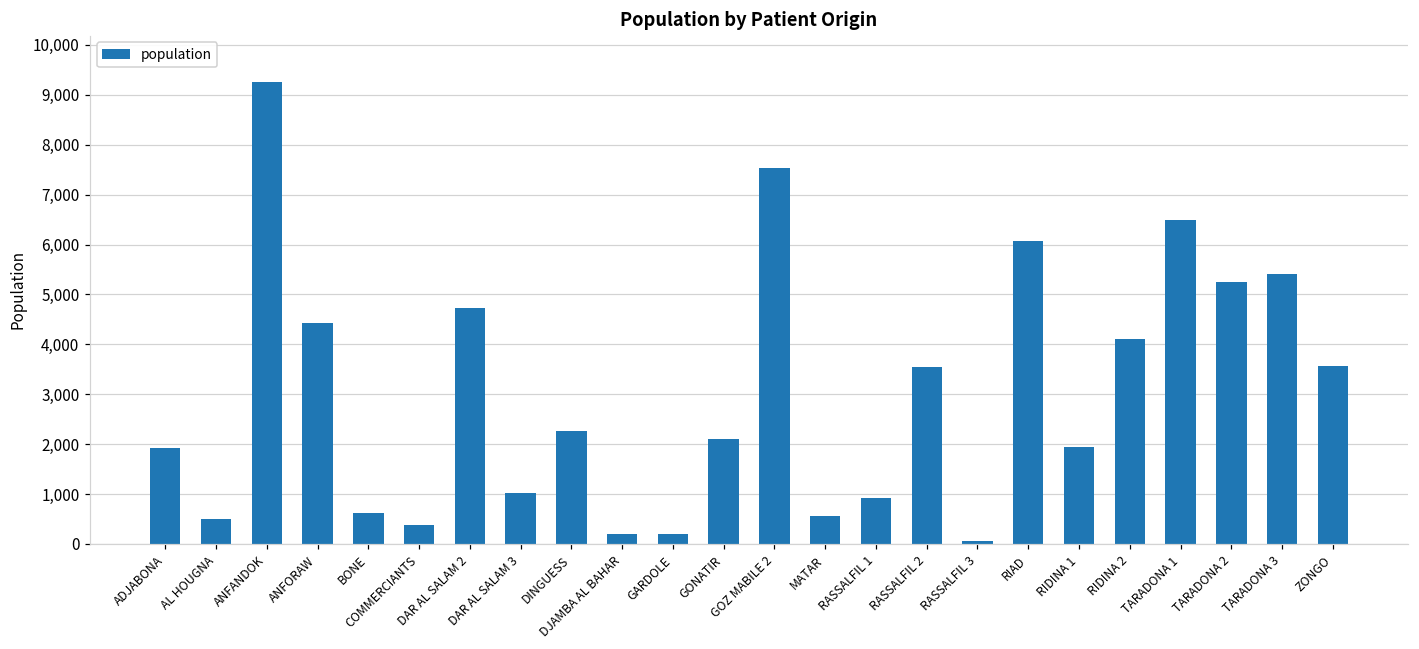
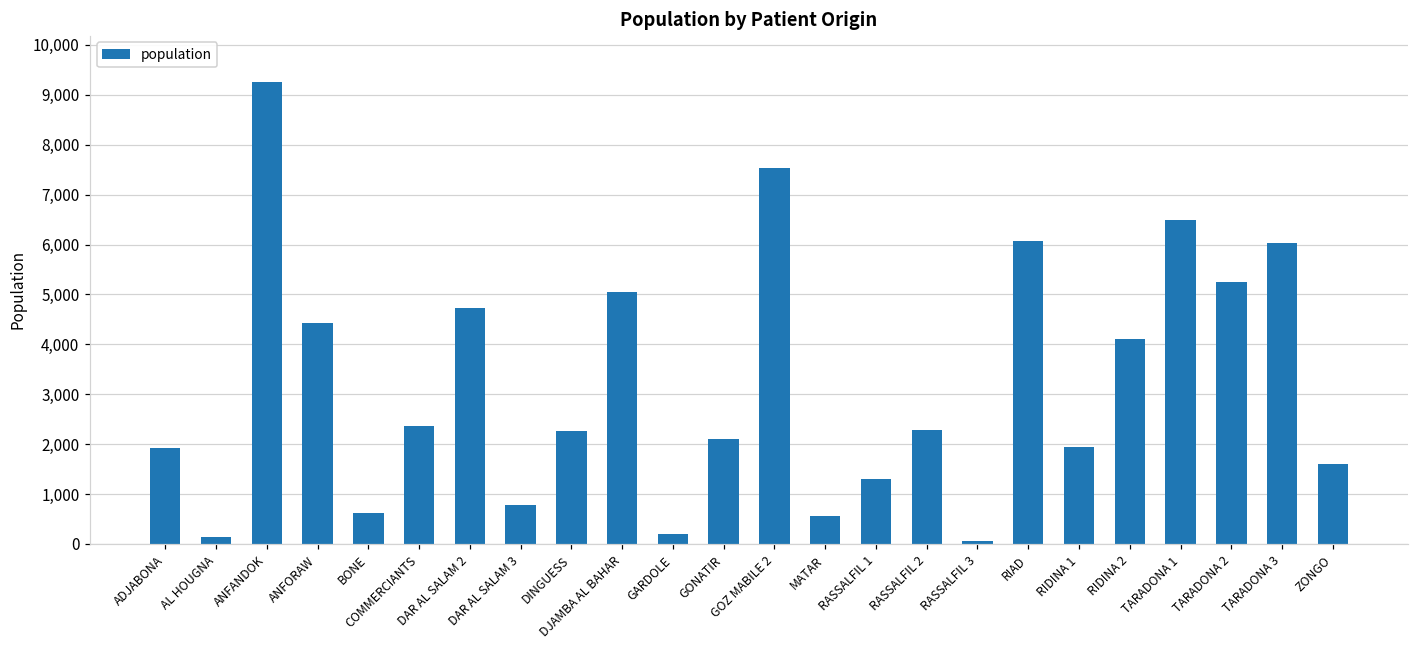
AL HOUGNA: 500 -> 100
COMMERCIANTS: 400 -> 2,400
DAR AL SALAM 3: 1,000 -> 800
DJAMBA AL BAHAR: 200 -> 5,100
RASSALFIL 1: 900 -> 1,300
RASSALFIL 2: 3,500 -> 2,300
TARADONA 3: 5,400 -> 6,000
ZONGO: 3,600 -> 1,600
